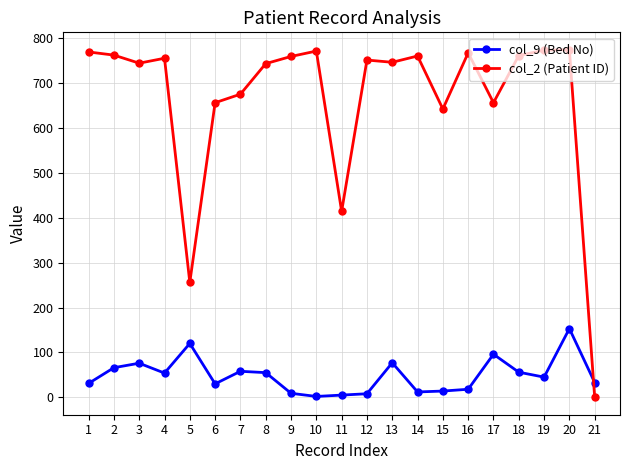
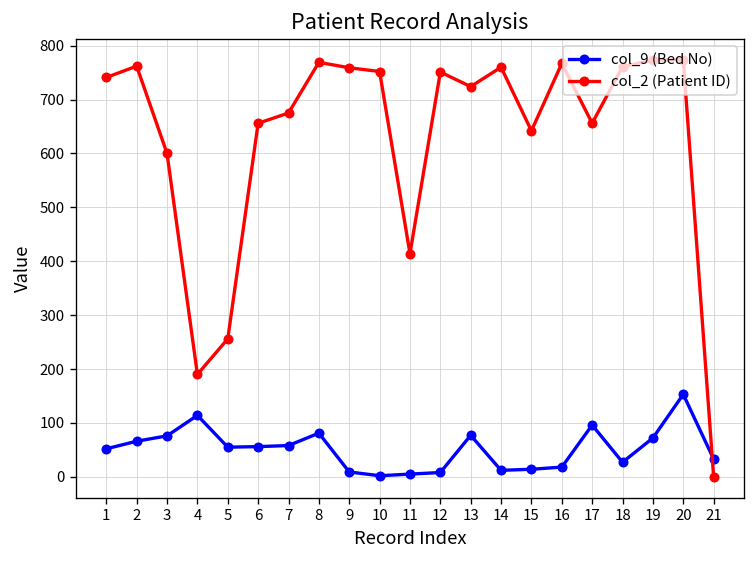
col_9 (Bed No), 1: 30 -> 50
col_2 (Patient ID), 1: 770 -> 740
col_2 (Patient ID), 3: 740 -> 600
col_9 (Bed No), 4: 50 -> 110
col_2 (Patient ID), 4: 760 -> 190
col_9 (Bed No), 5: 120 -> 60
col_9 (Bed No), 6: 30 -> 60
col_9 (Bed No), 8: 60 -> 80
col_2 (Patient ID), 8: 740 -> 770
col_2 (Patient ID), 10: 770 -> 750
col_2 (Patient ID), 13: 750 -> 720
col_9 (Bed No), 18: 60 -> 30
col_9 (Bed No), 19: 50 -> 70
